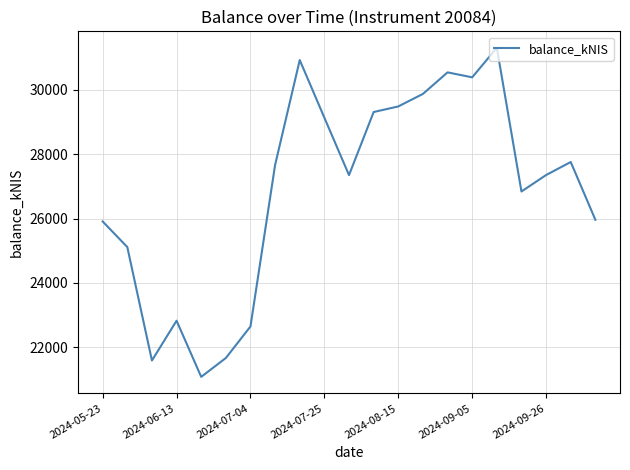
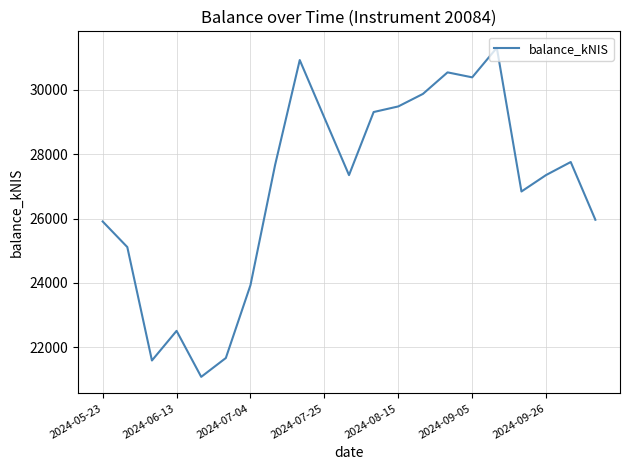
2024-06-13: 22800 -> 22500
2024-07-04: 22700 -> 23900
